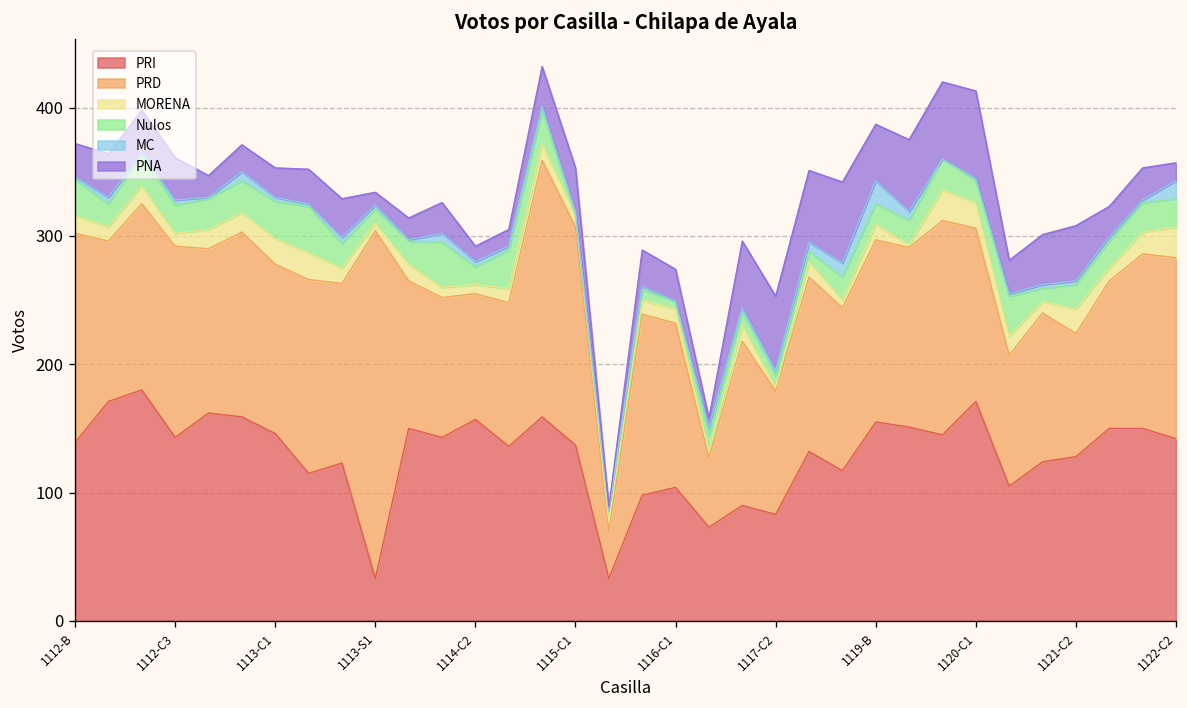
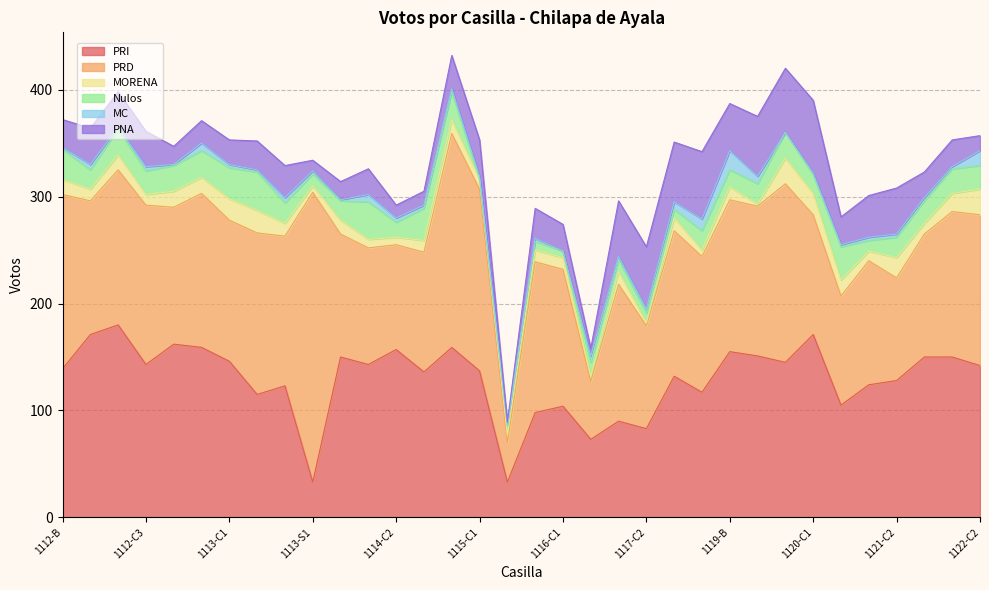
PRD, 1120-C1: 135 -> 112
